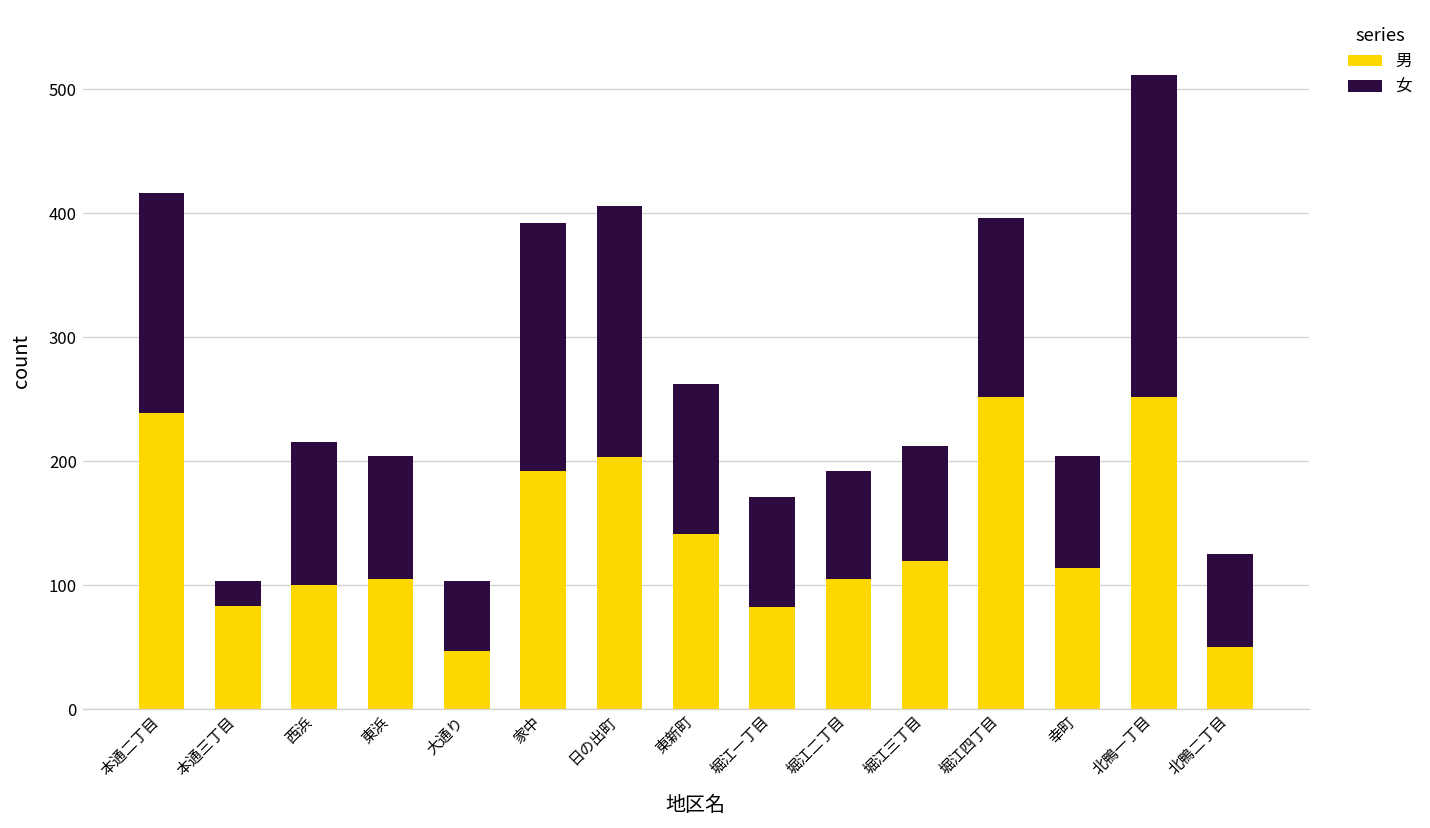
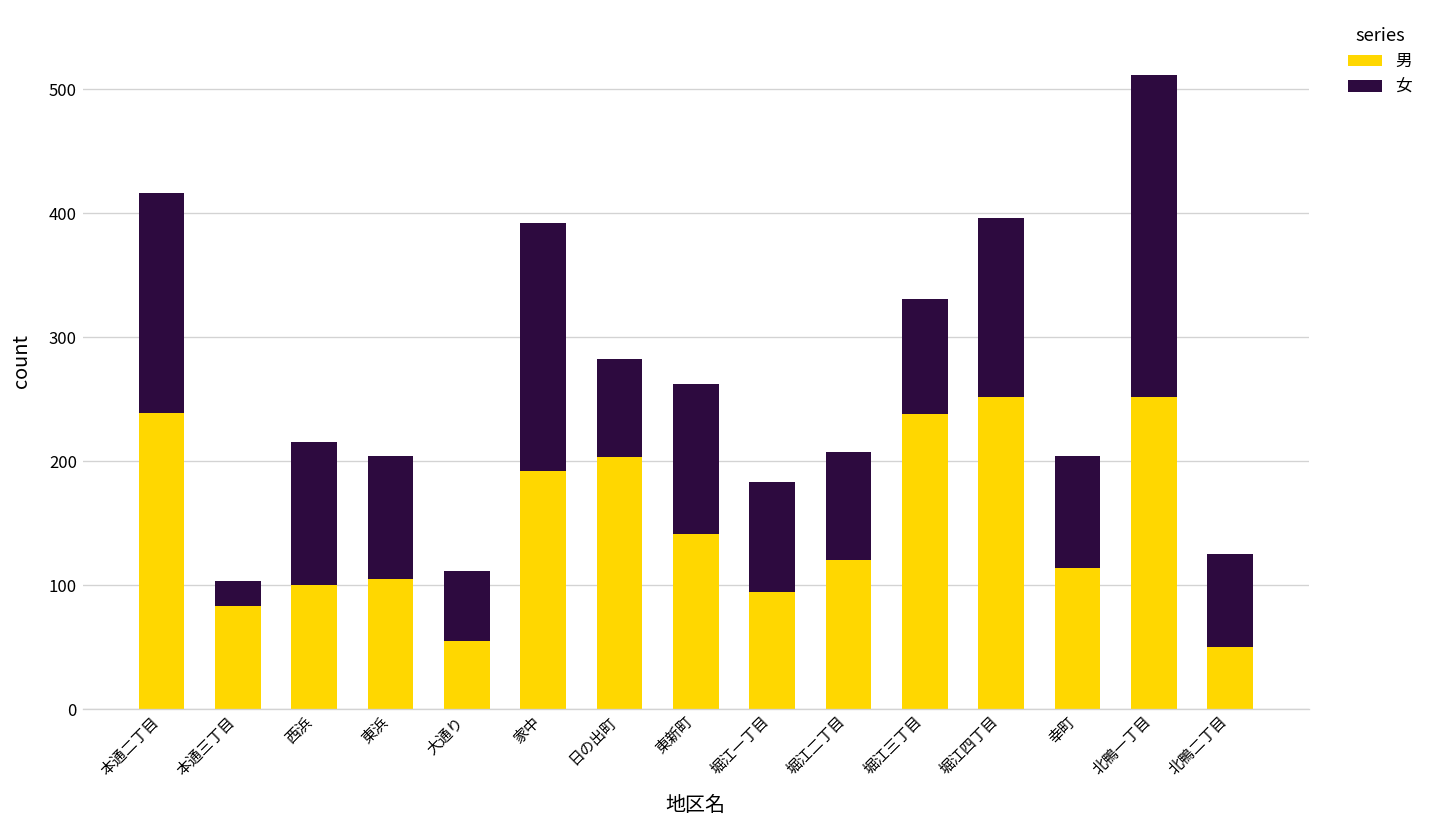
男, 大通り: 47 -> 55
女, 日の出町: 203 -> 79
男, 堀江一丁目: 82 -> 94
男, 堀江二丁目: 105 -> 120
男, 堀江三丁目: 119 -> 238
